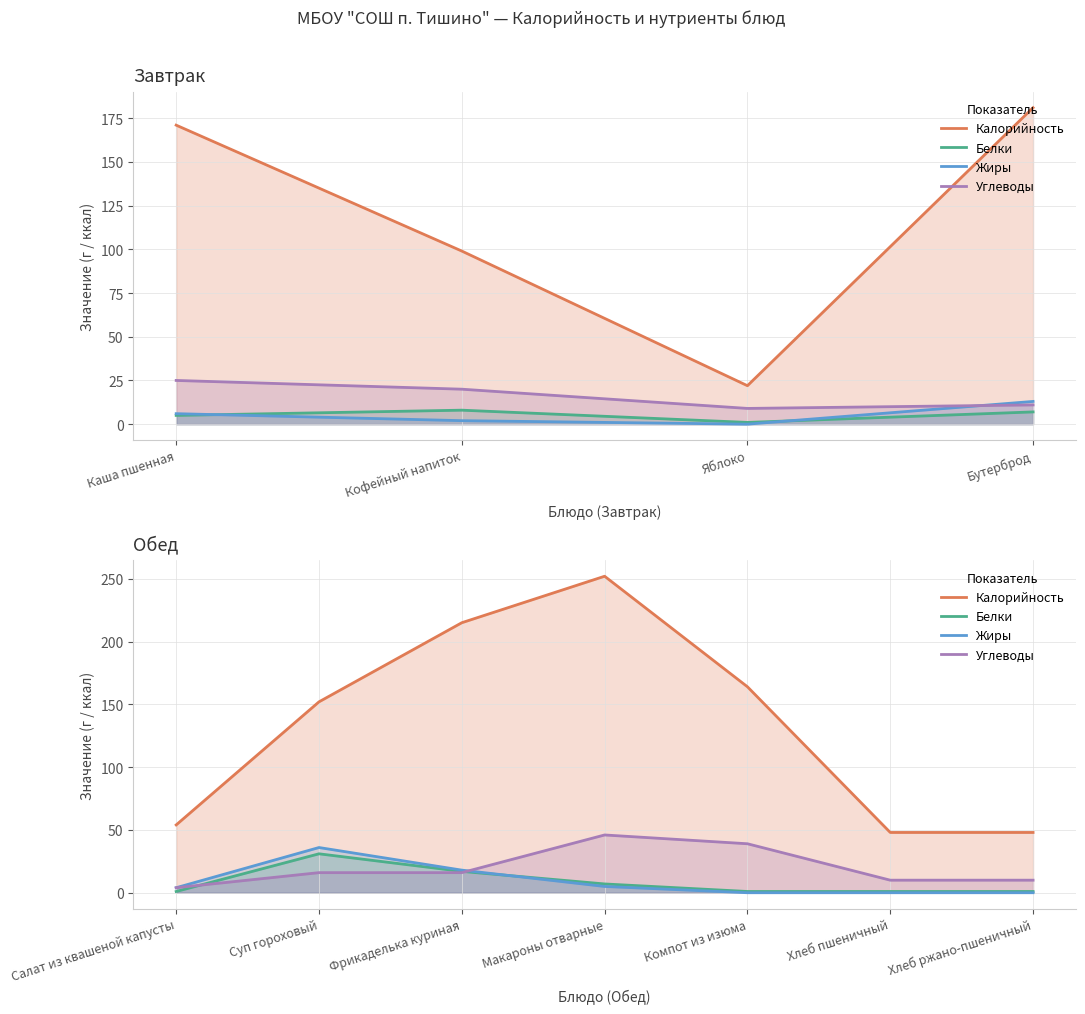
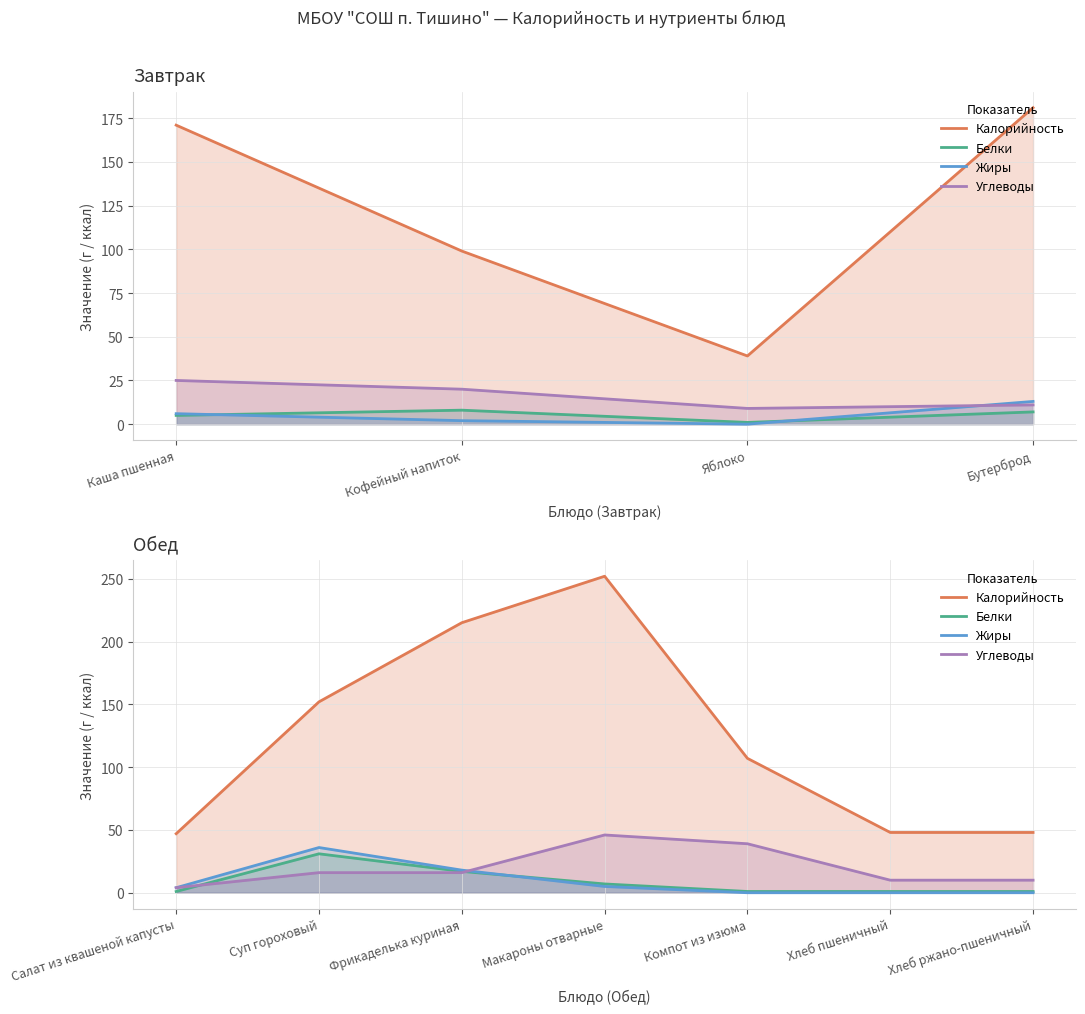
Завтрак, Калорийность, Яблоко: 22 -> 39
Обед, Калорийность, Салат из квашеной капусты: 54 -> 47
Обед, Калорийность, Компот из изюма: 164 -> 107
